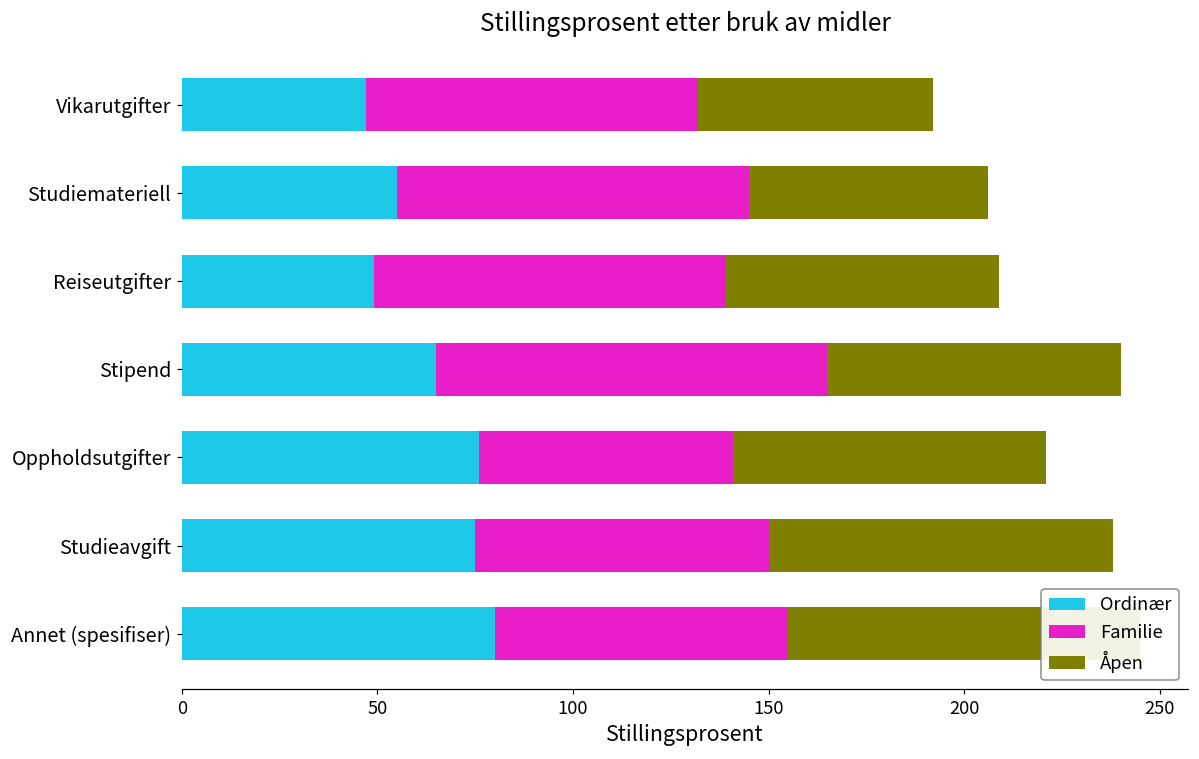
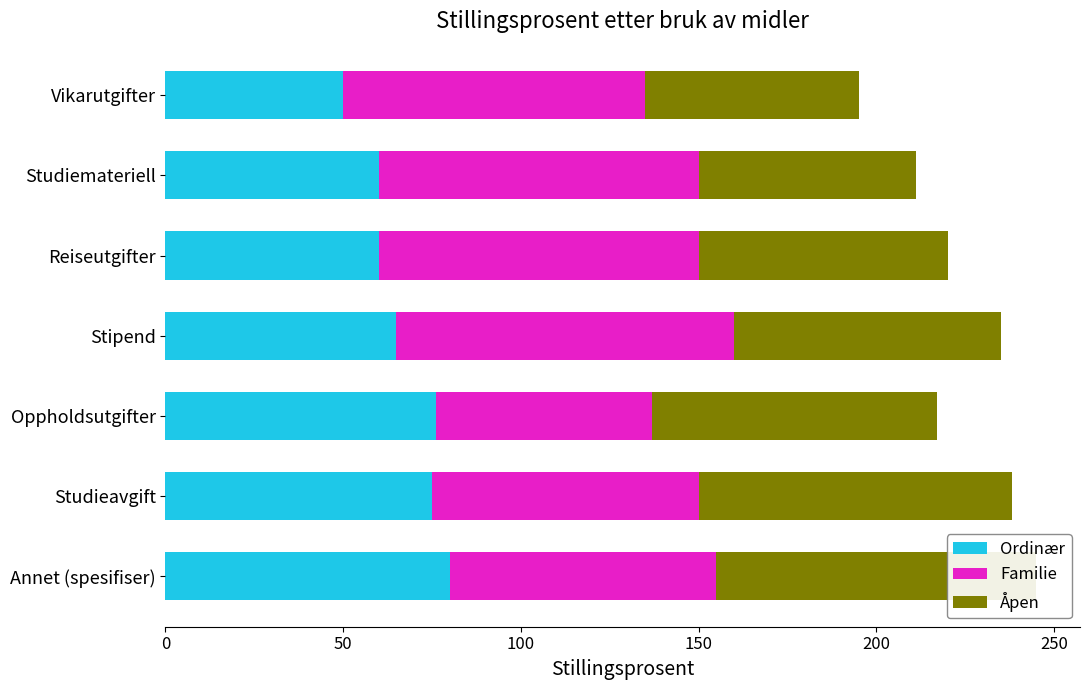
Ordinær, Vikarutgifter: 47 -> 50
Ordinær, Studiemateriell: 55 -> 60
Ordinær, Reiseutgifter: 49 -> 60
Familie, Stipend: 100 -> 95
Familie, Oppholdsutgifter: 65 -> 61
